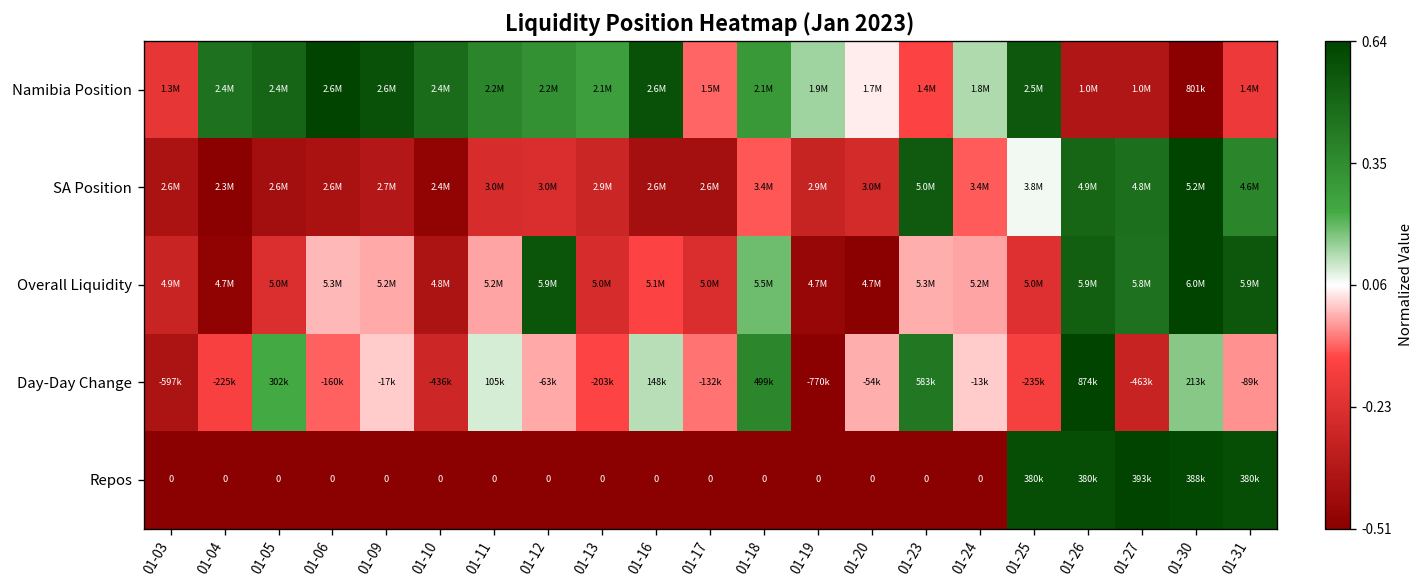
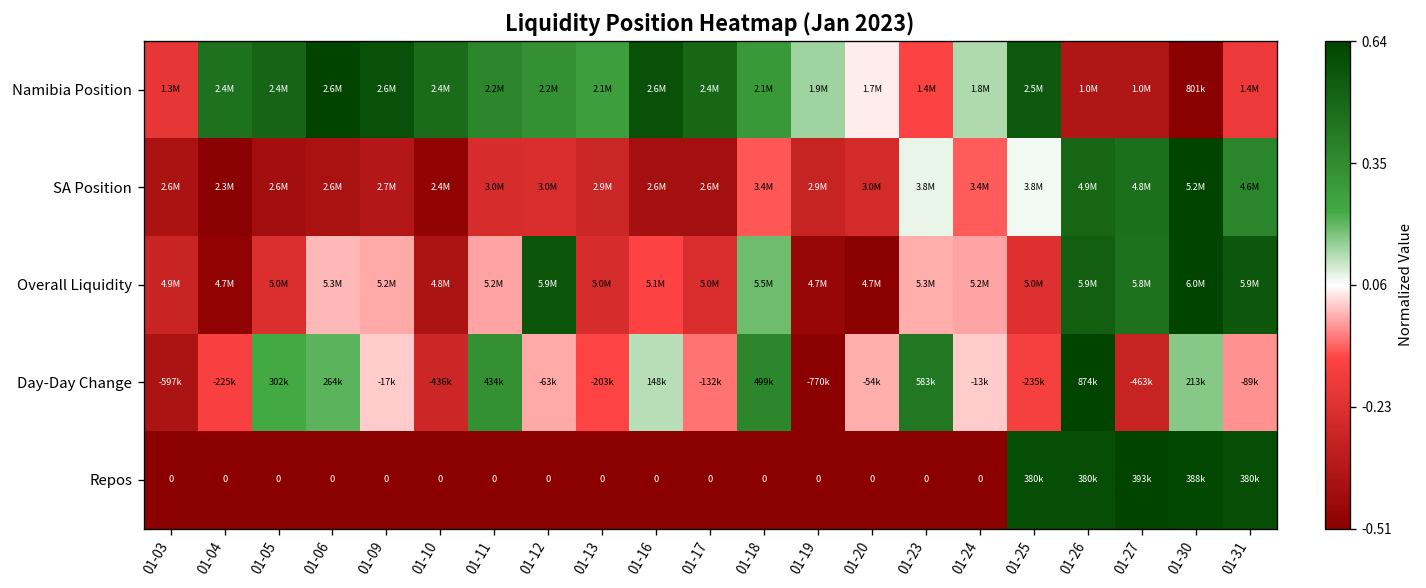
Namibia Position, 01-17: 1.5M -> 2.4M
SA Position, 01-23: 5.0M -> 3.8M
Day-Day Change, 01-06: -160k -> 264k
Day-Day Change, 01-11: 105k -> 434k
